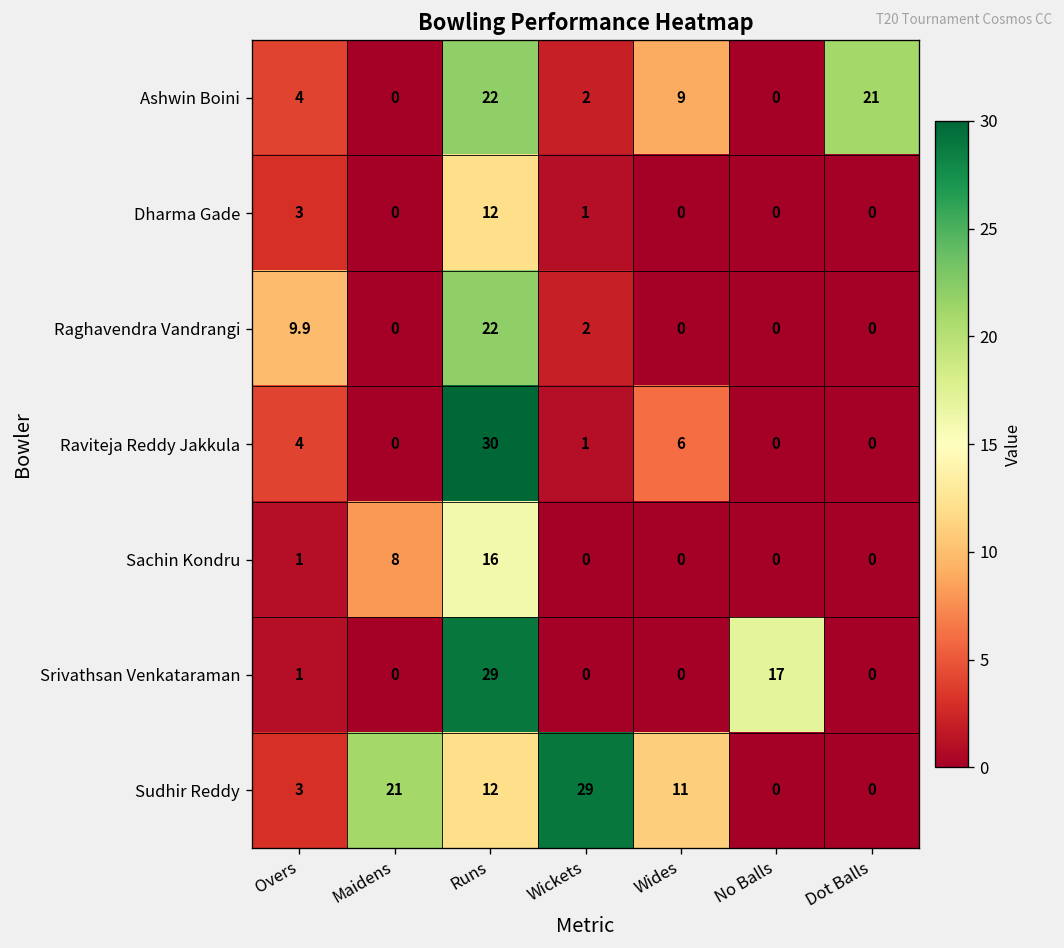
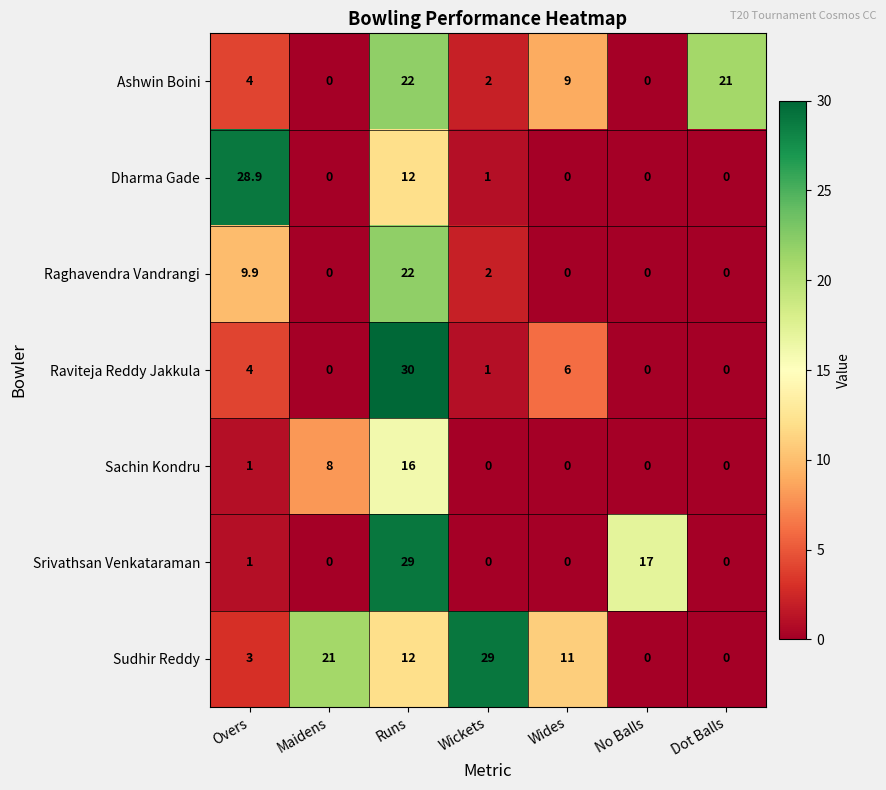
Dharma Gade, Overs: 3 -> 28.9
